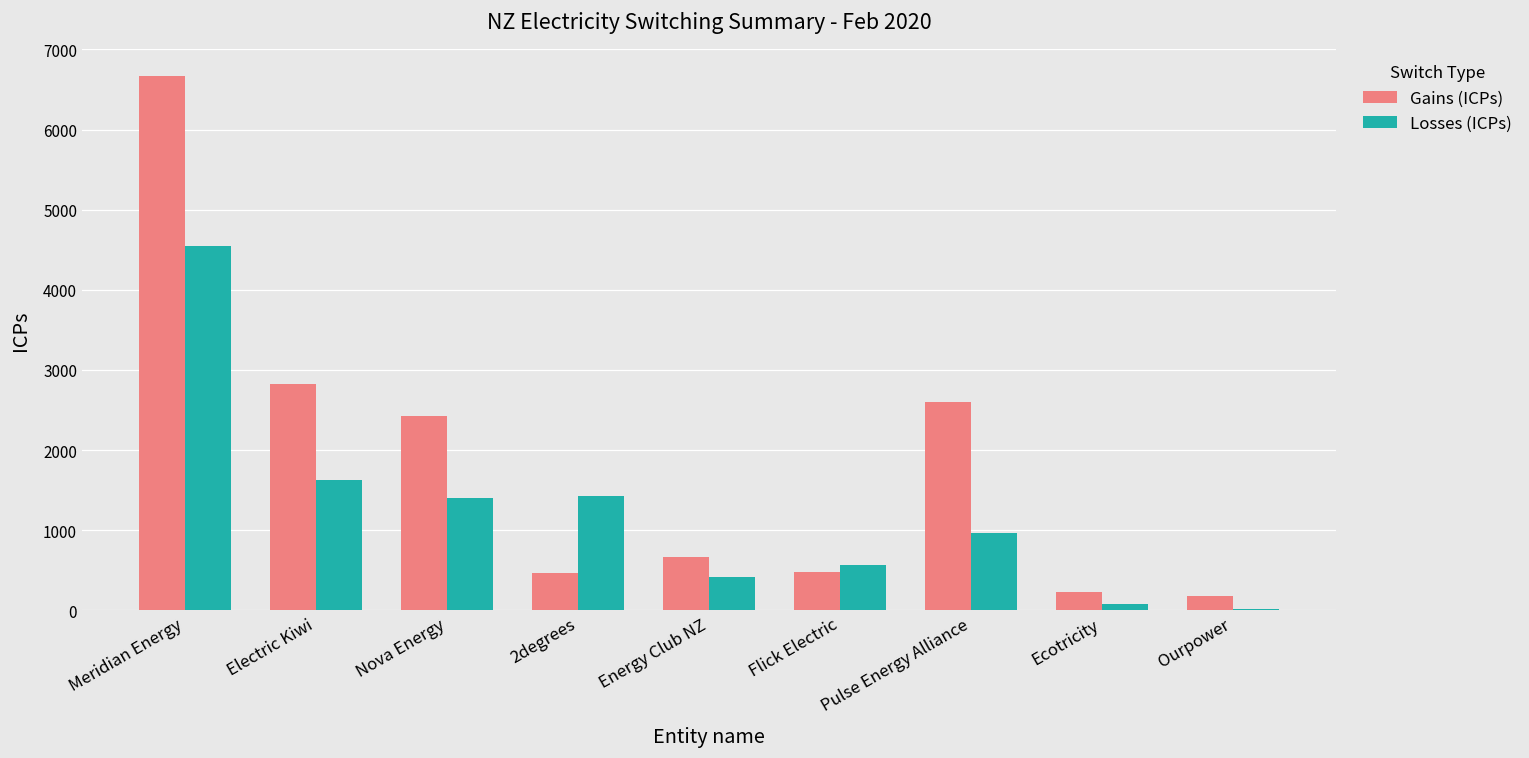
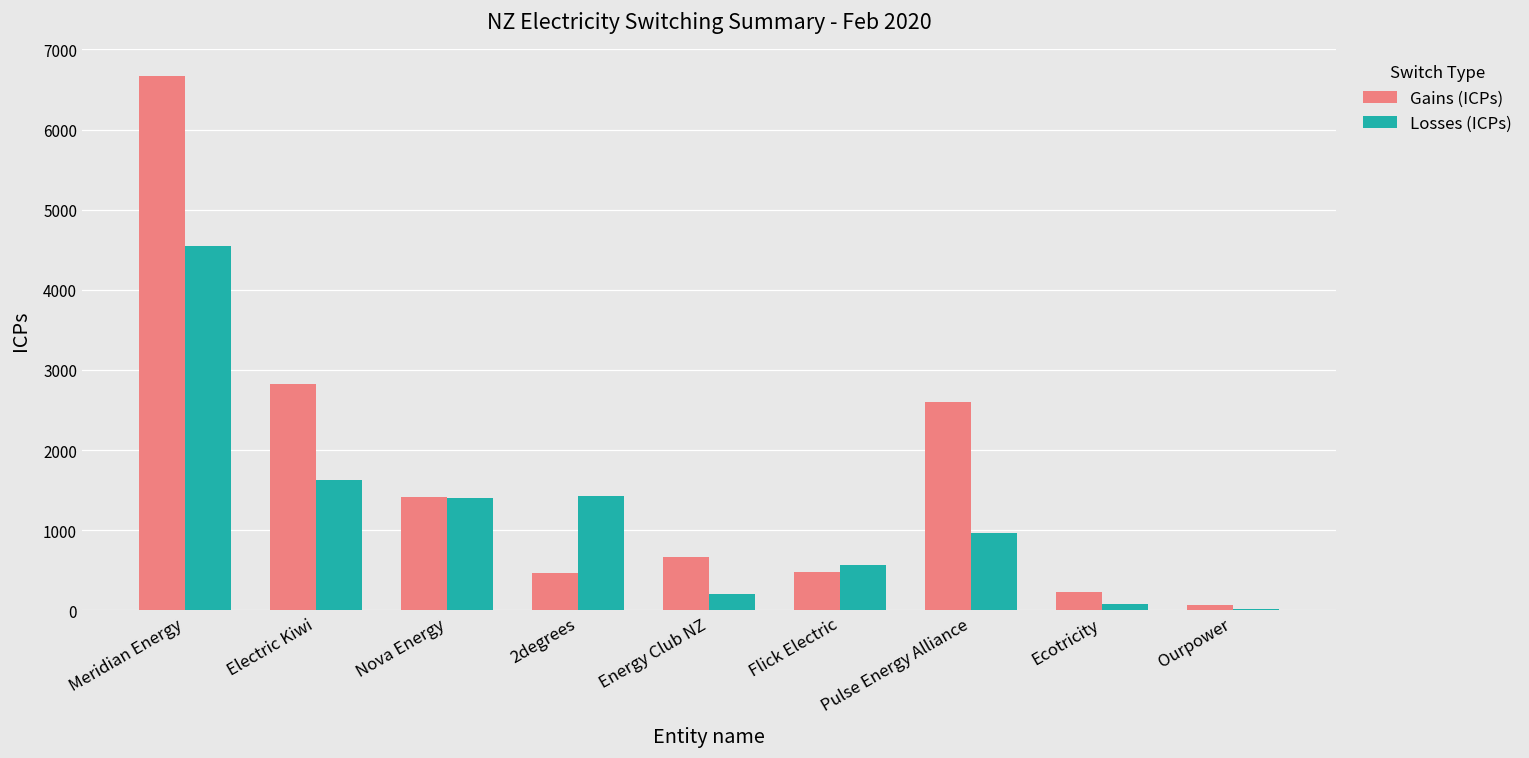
Gains (ICPs), Nova Energy: 2400 -> 1400
Losses (ICPs), Energy Club NZ: 400 -> 200
Gains (ICPs), Ourpower: 200 -> 100
